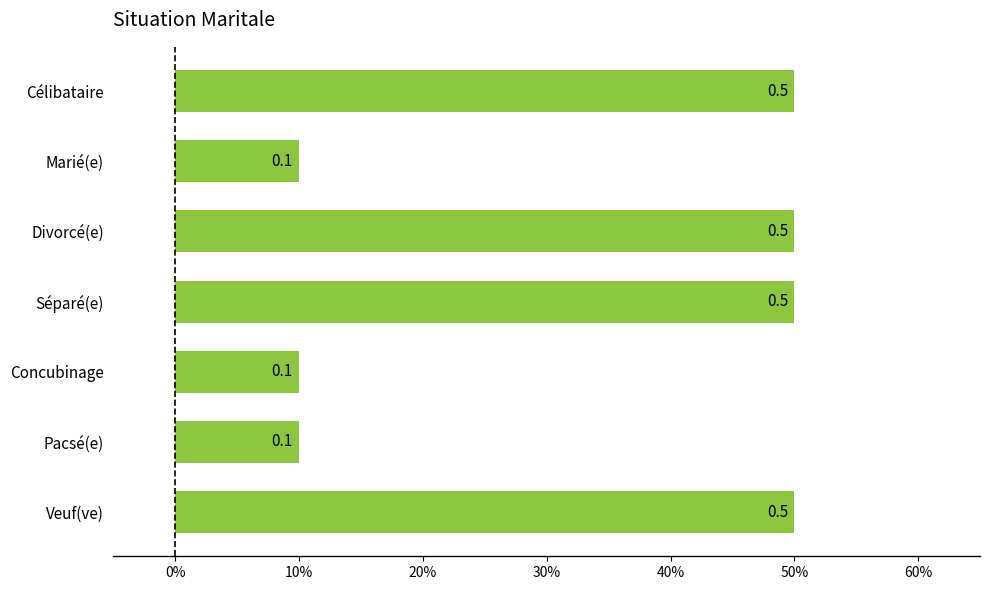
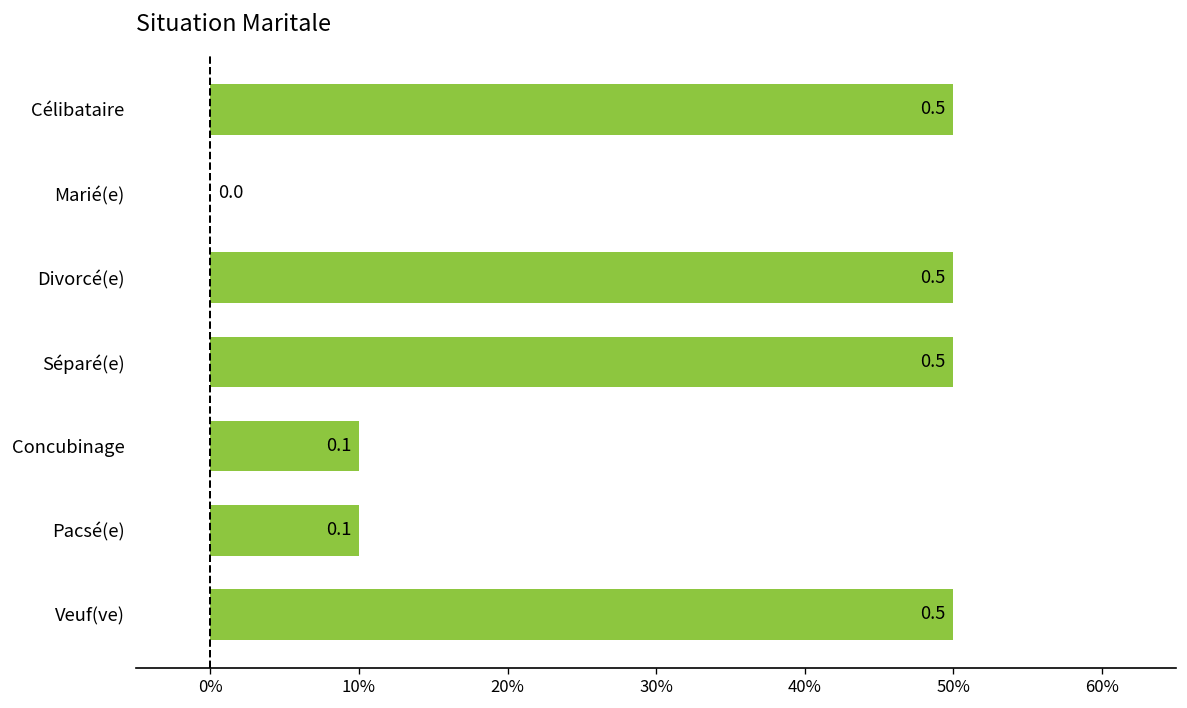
Marié(e): 0.1 -> 0.0
